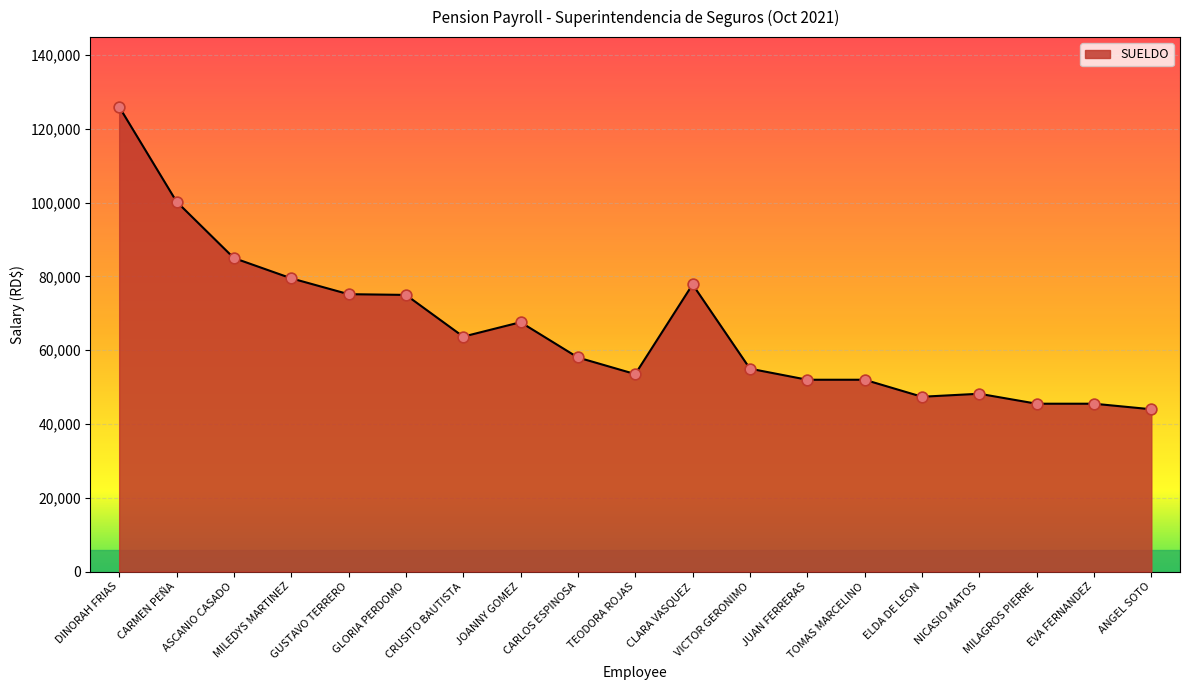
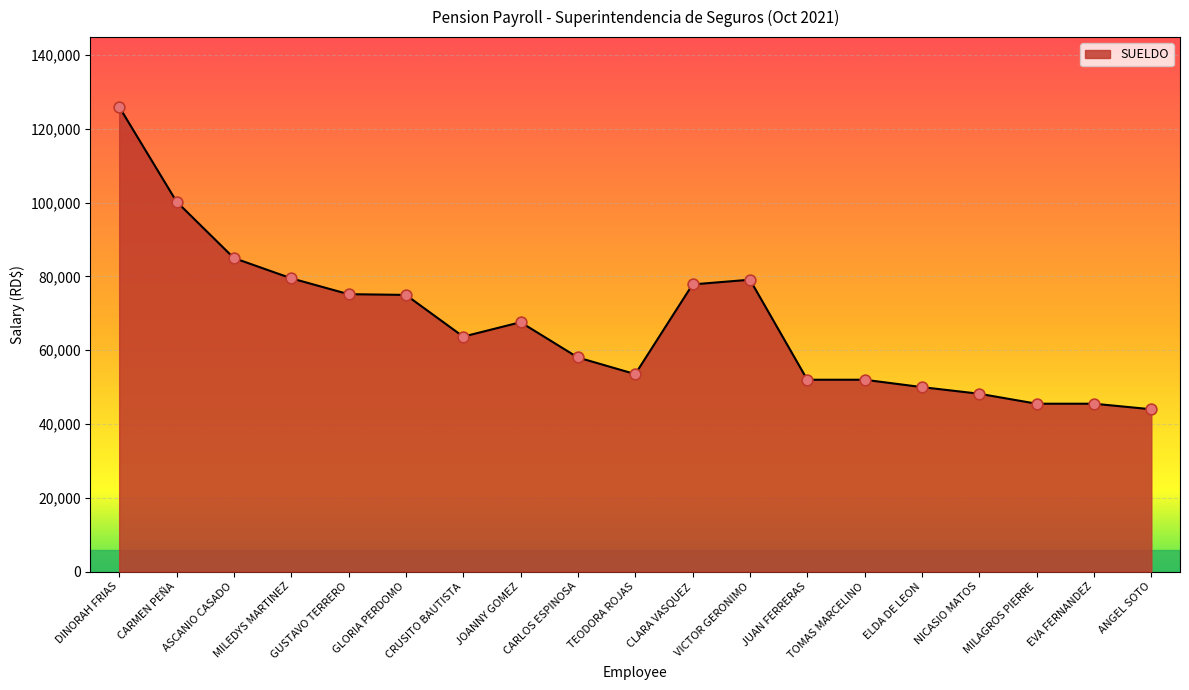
VICTOR GERONIMO: 55,000 -> 79,000
ELDA DE LEON: 47,000 -> 50,000
